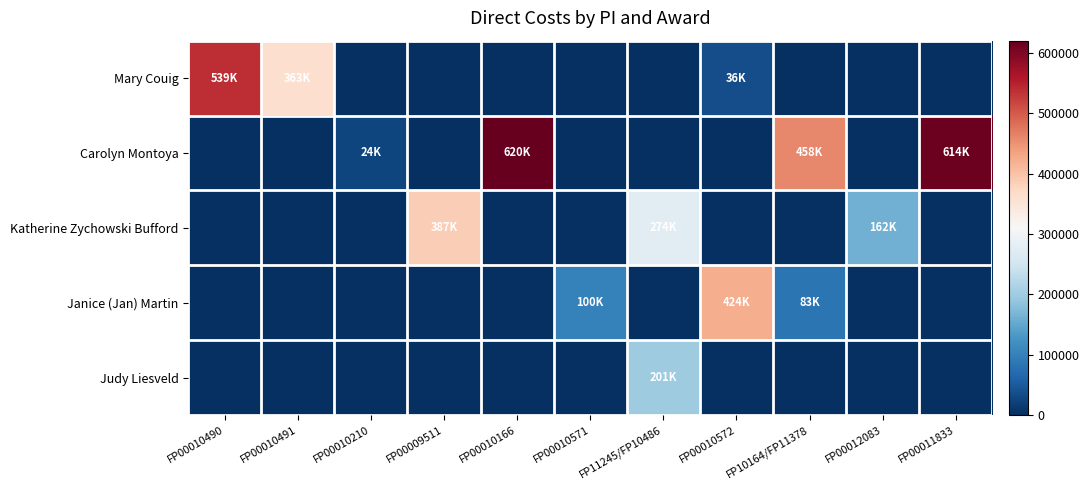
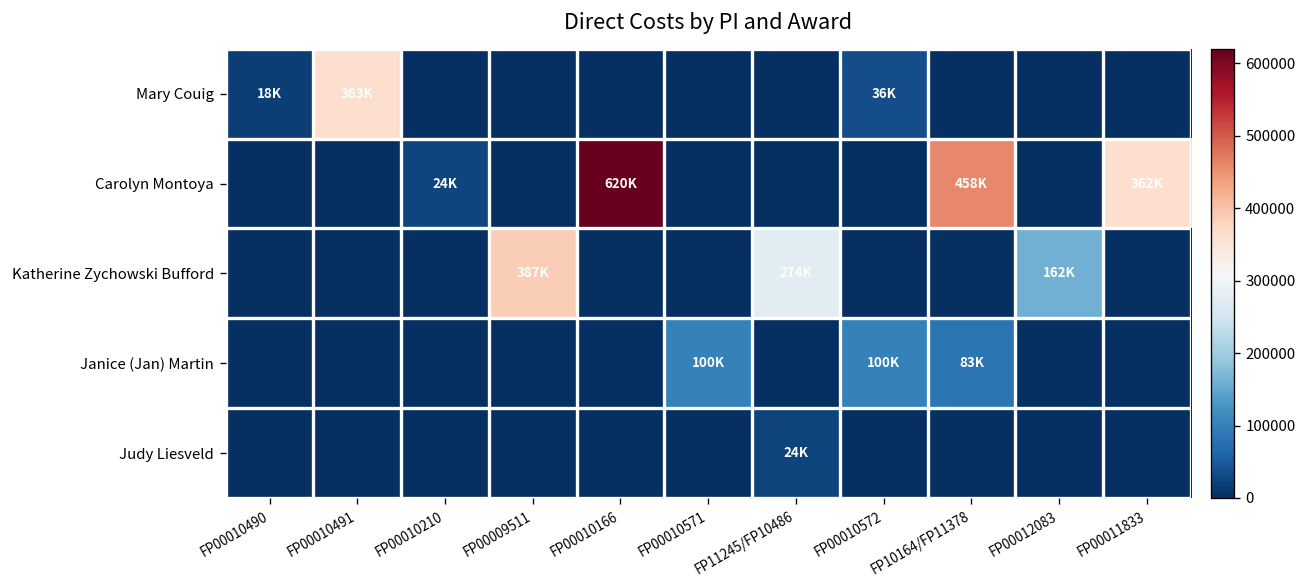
Mary Couig, FP00010490: 539K -> 18K
Carolyn Montoya, FP00011833: 614K -> 362K
Janice (Jan) Martin, FP00010572: 424K -> 100K
Judy Liesveld, FP11245/FP10486: 201K -> 24K
